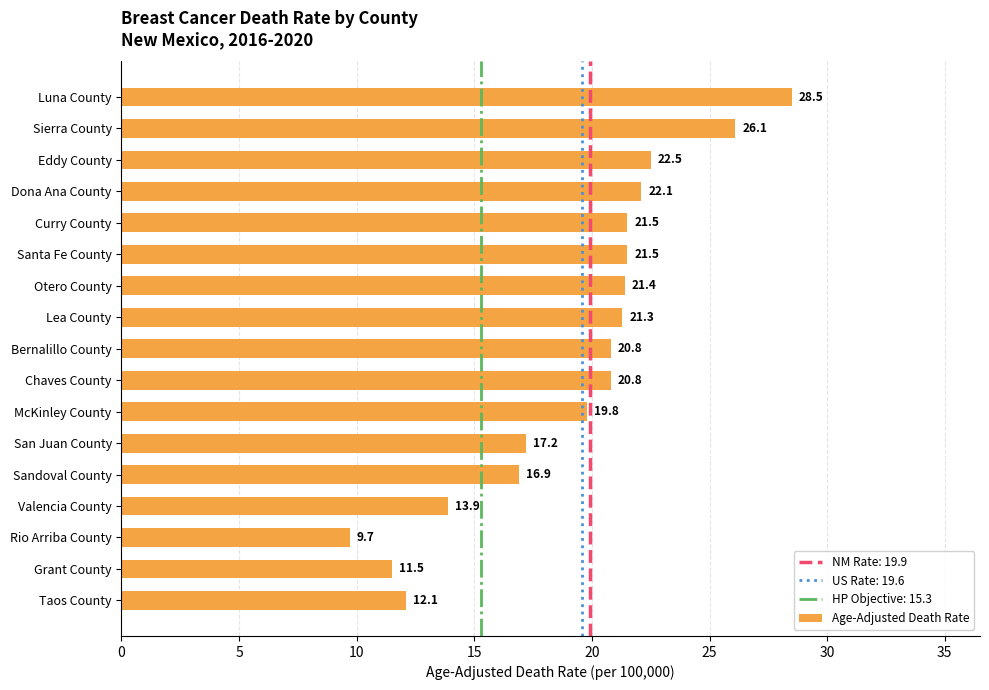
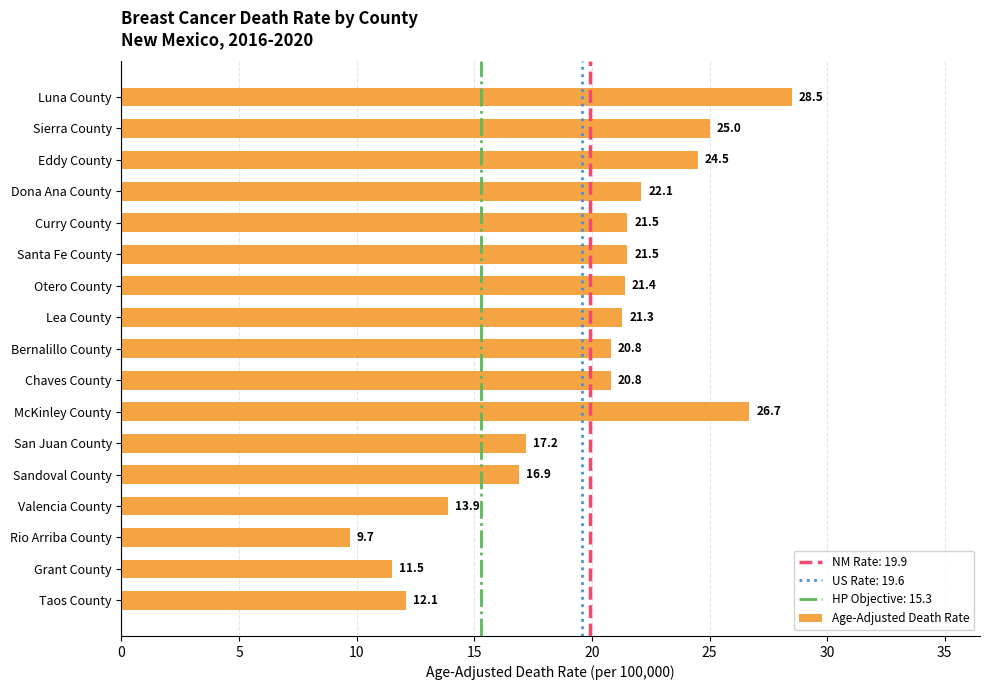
Sierra County: 26.1 -> 25.0
Eddy County: 22.5 -> 24.5
McKinley County: 19.8 -> 26.7
